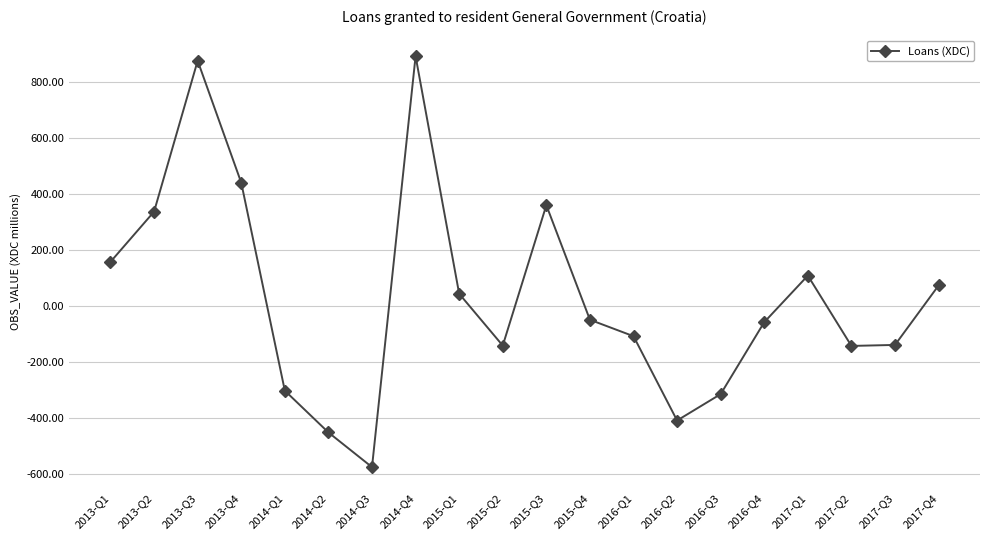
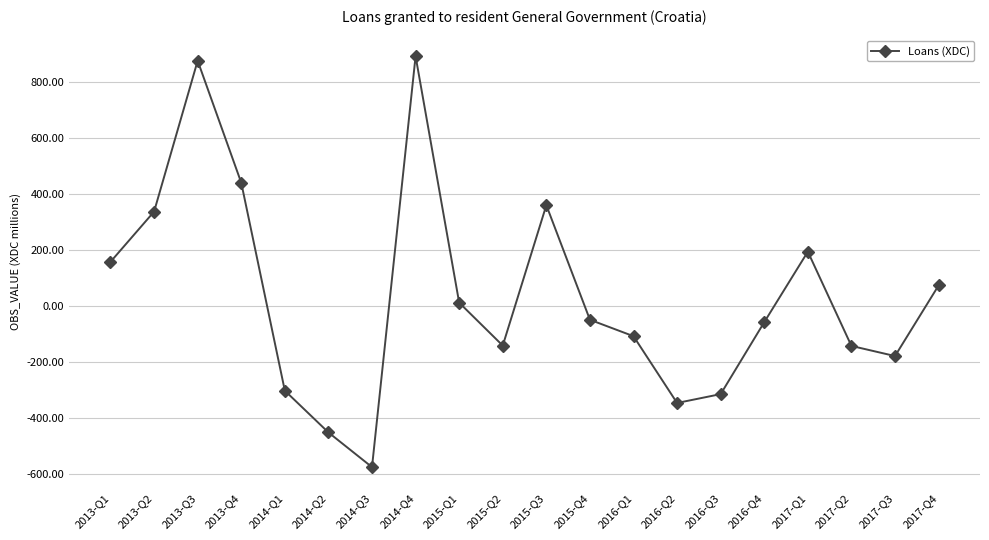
2015-Q1: 50 -> 10
2016-Q2: -410 -> -350
2017-Q1: 110 -> 200
2017-Q3: -140 -> -180
